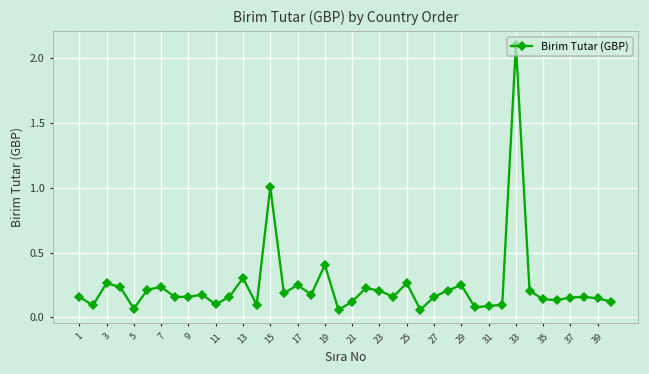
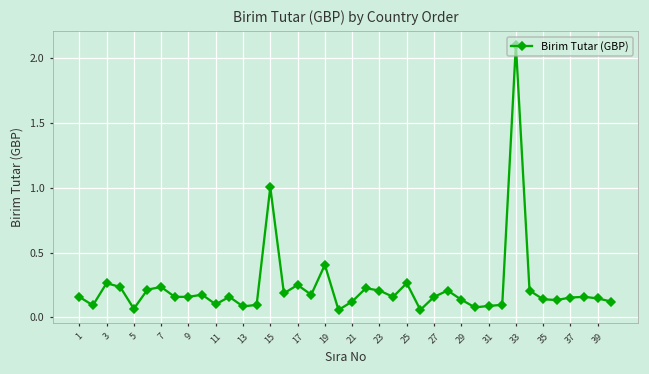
13: 0.30 -> 0.08
29: 0.25 -> 0.14
